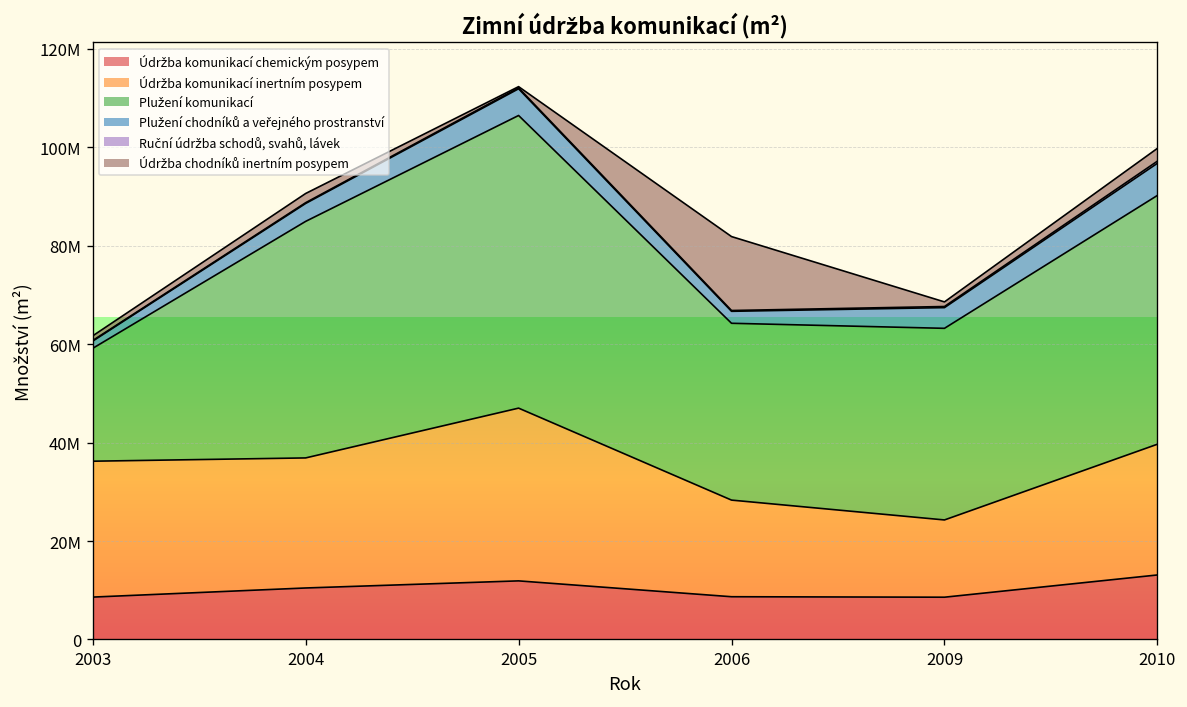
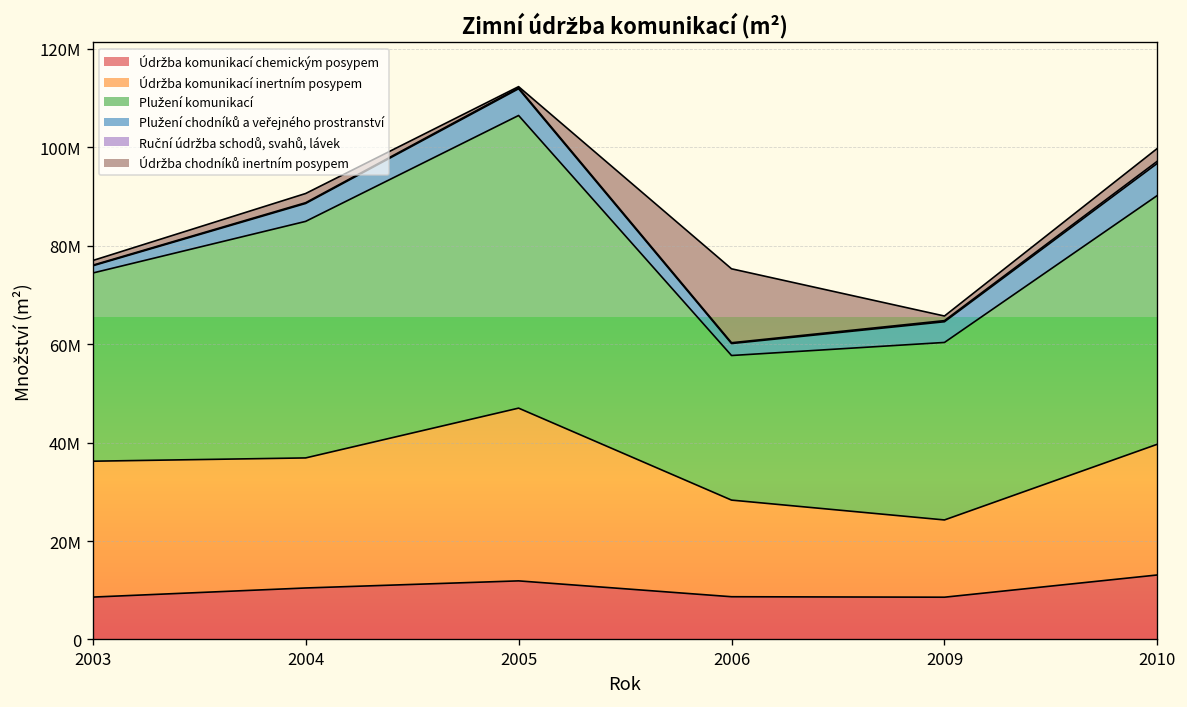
Plužení komunikací, 2003: 23000000 -> 38000000
Plužení komunikací, 2006: 36000000 -> 29000000
Plužení komunikací, 2009: 39000000 -> 36000000
